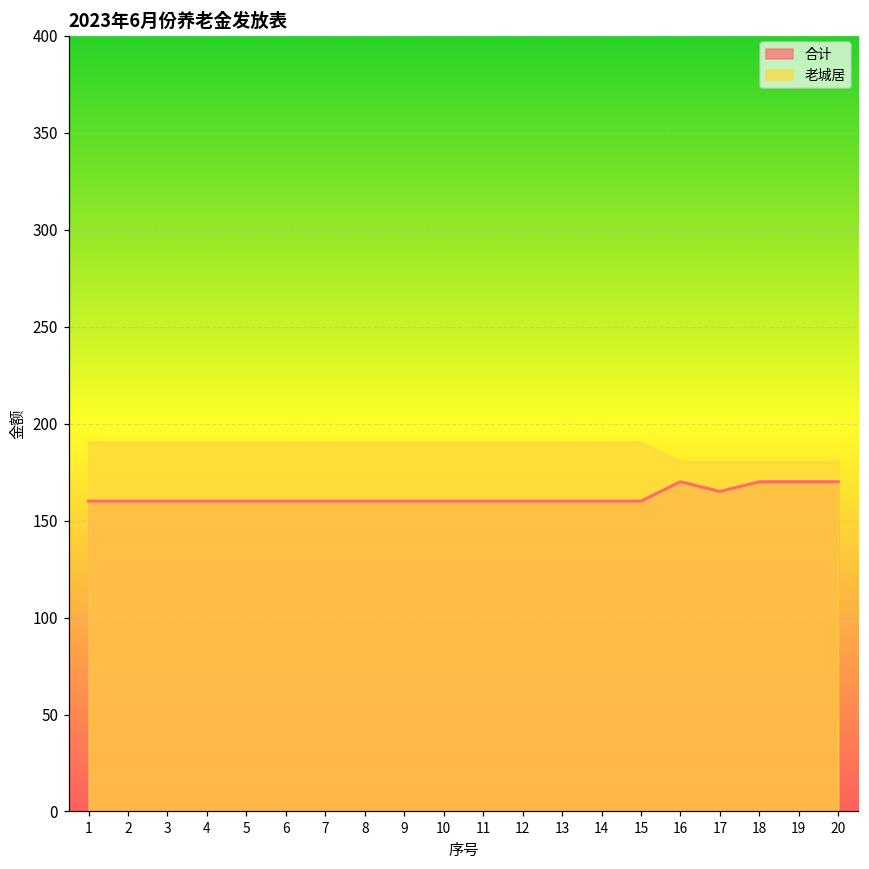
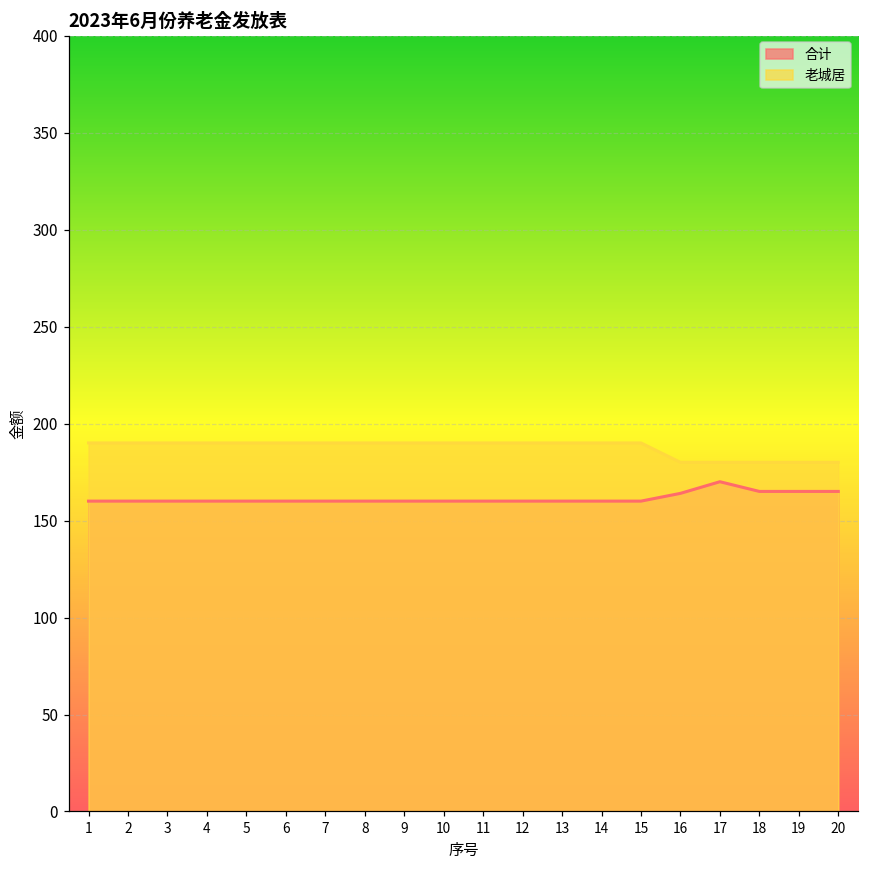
合计, 16: 170 -> 164
合计, 17: 165 -> 170
合计, 18: 170 -> 165
合计, 19: 170 -> 165
合计, 20: 170 -> 165
